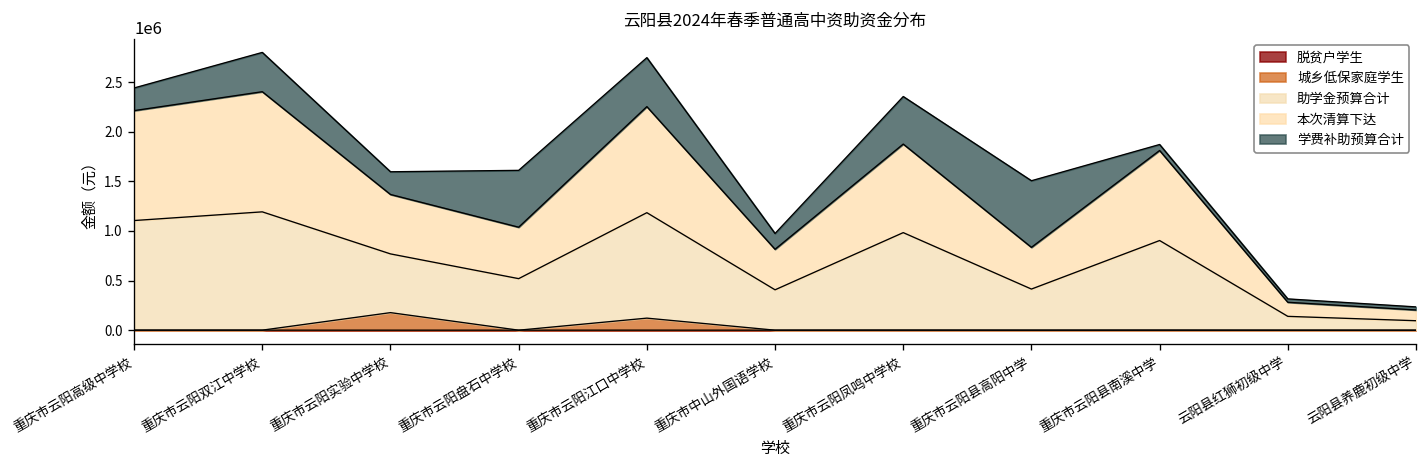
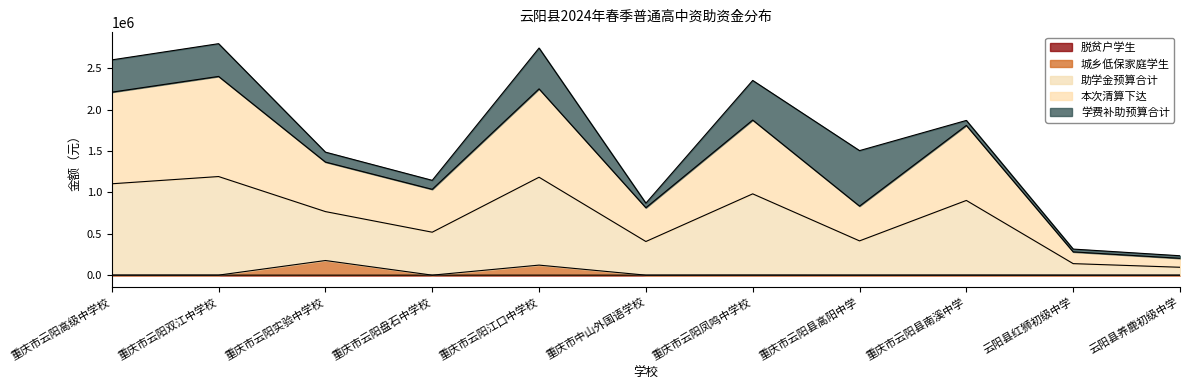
学费补助预算合计, 重庆市云阳高级中学校: 200000 -> 400000
学费补助预算合计, 重庆市云阳实验中学校: 200000 -> 100000
学费补助预算合计, 重庆市云阳盘石中学校: 600000 -> 100000
学费补助预算合计, 重庆市中山外国语学校: 200000 -> 100000
